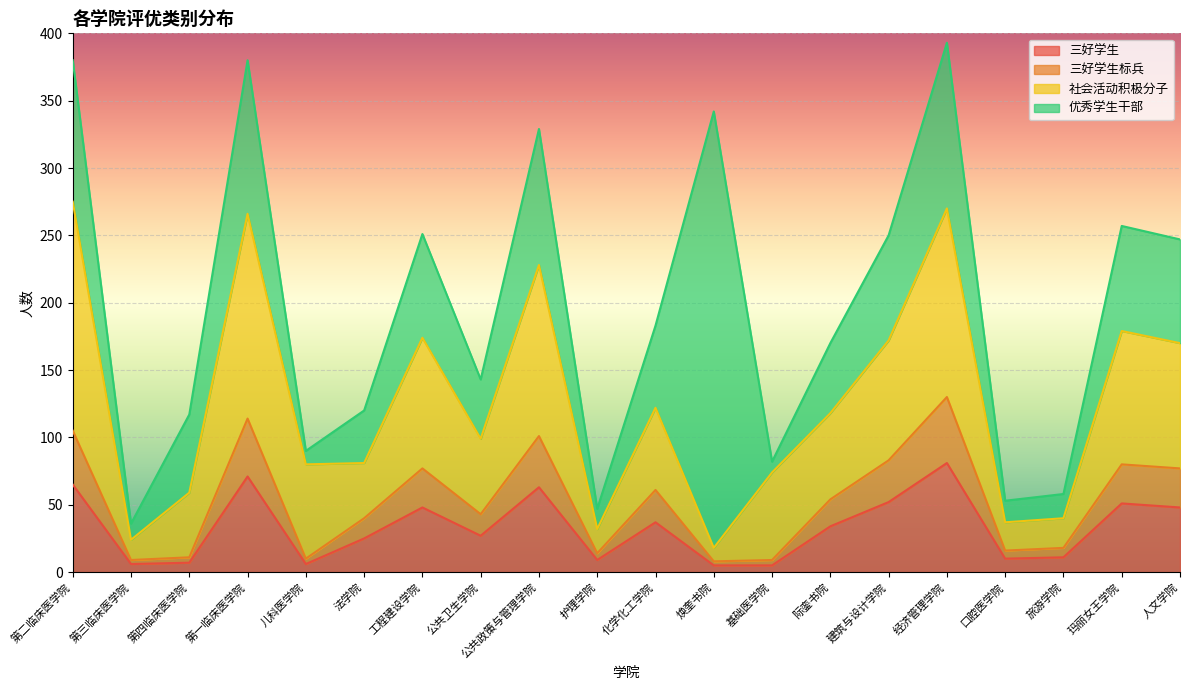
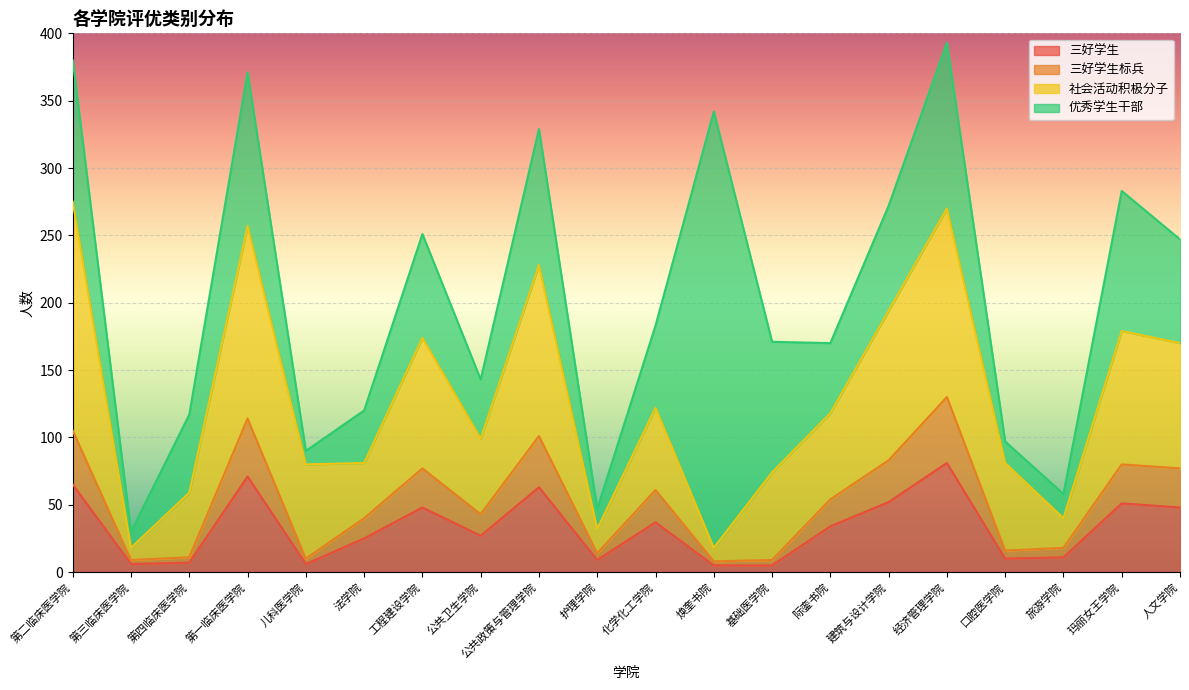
社会活动积极分子, 第三临床医学院: 15 -> 9
社会活动积极分子, 第一临床医学院: 152 -> 143
优秀学生干部, 基础医学院: 8 -> 97
社会活动积极分子, 建筑与设计学院: 89 -> 111
社会活动积极分子, 口腔医学院: 21 -> 65
优秀学生干部, 玛丽女王学院: 78 -> 104
